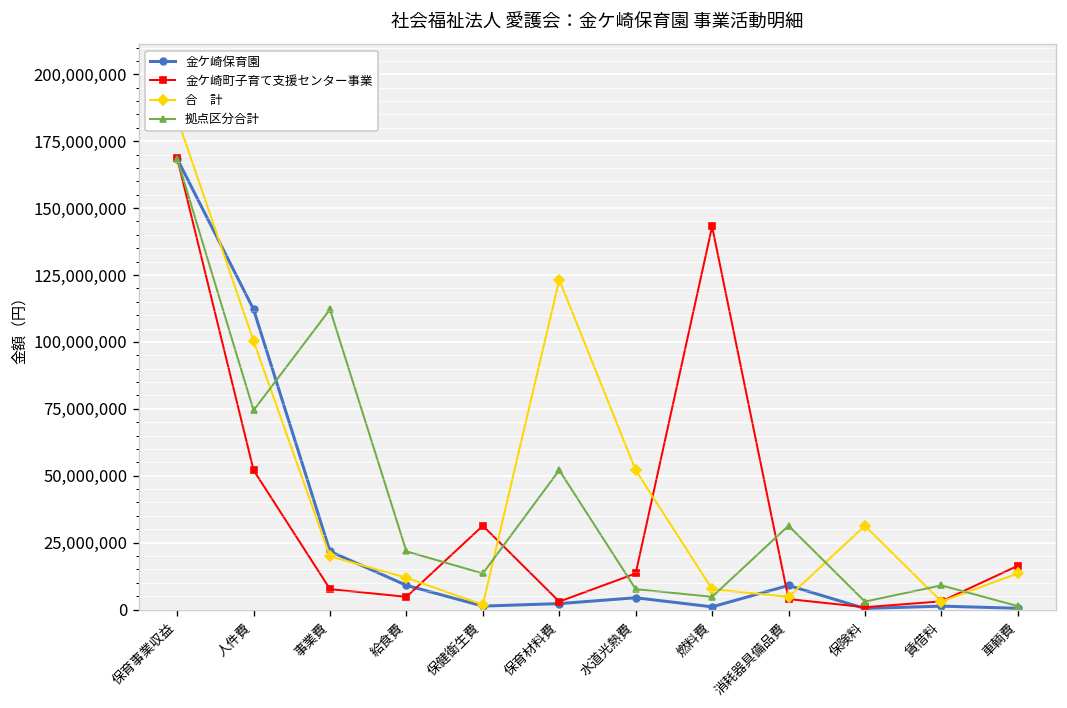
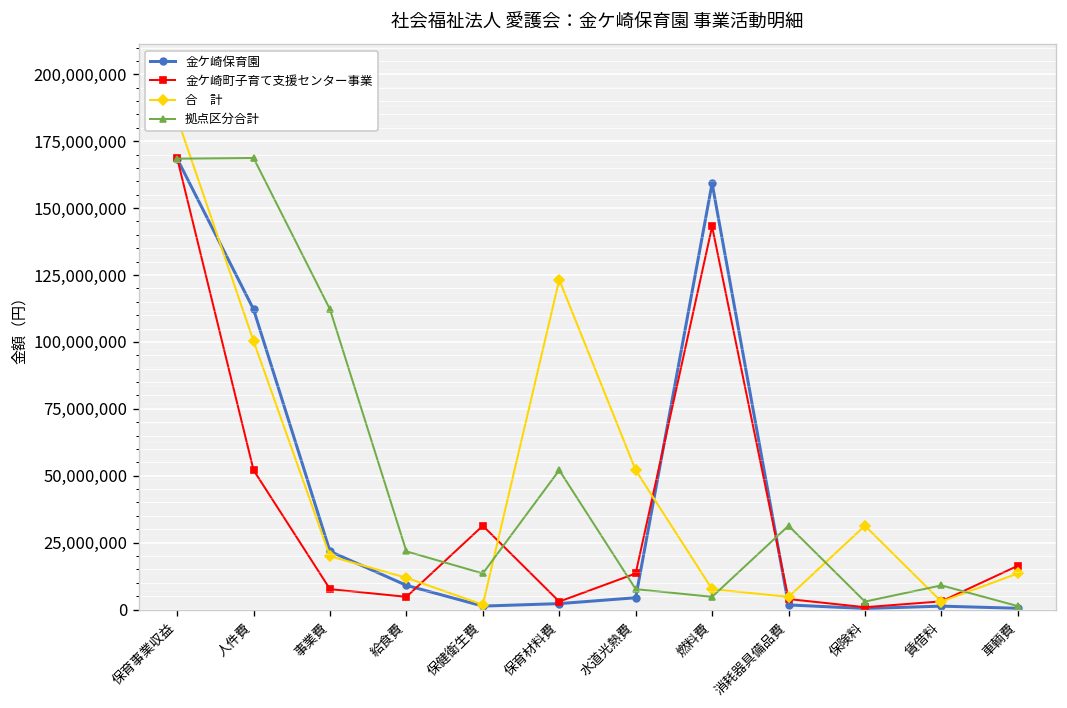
拠点区分合計, 人件費: 74,000,000 -> 169,000,000
金ケ崎保育園, 燃料費: 1,000,000 -> 159,000,000
金ケ崎保育園, 消耗器具備品費: 9,000,000 -> 2,000,000
